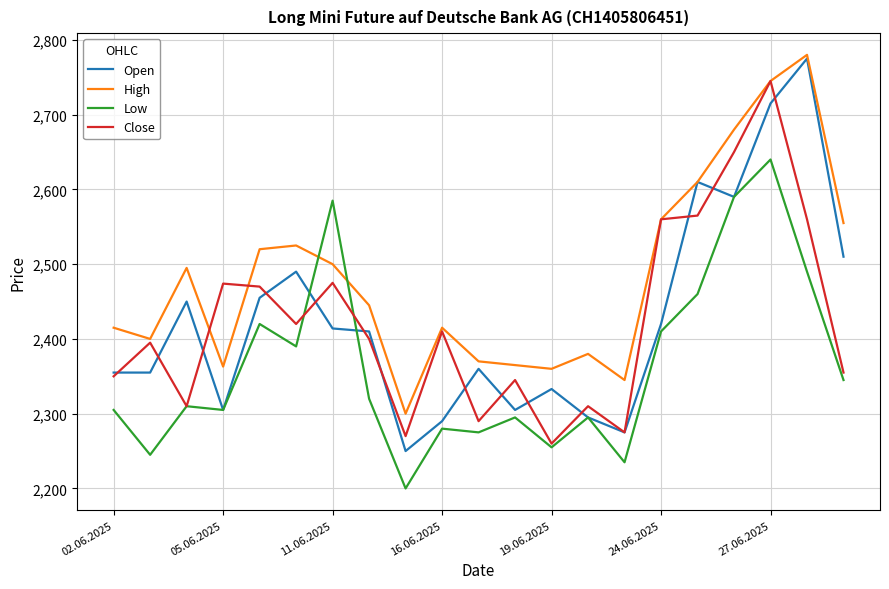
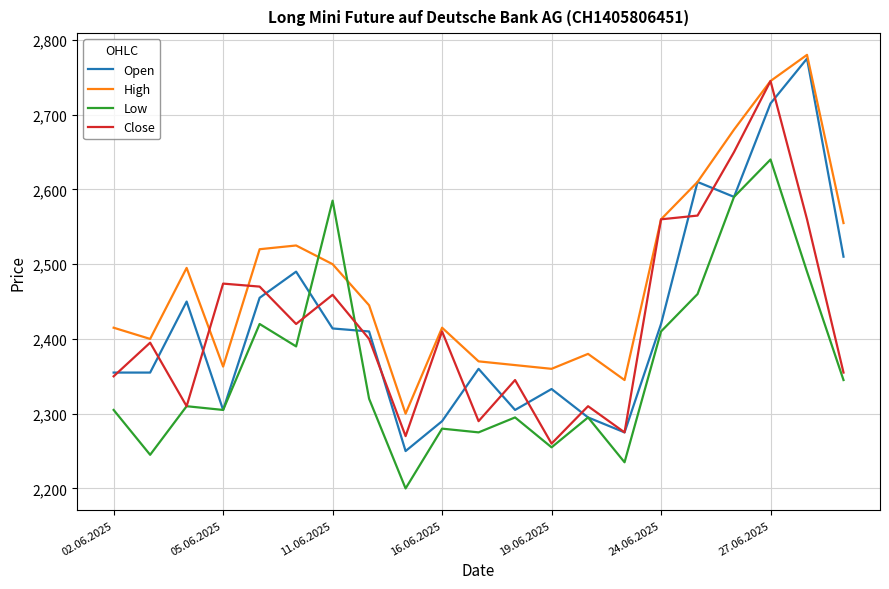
Close, 11.06.2025: 2,480 -> 2,460
